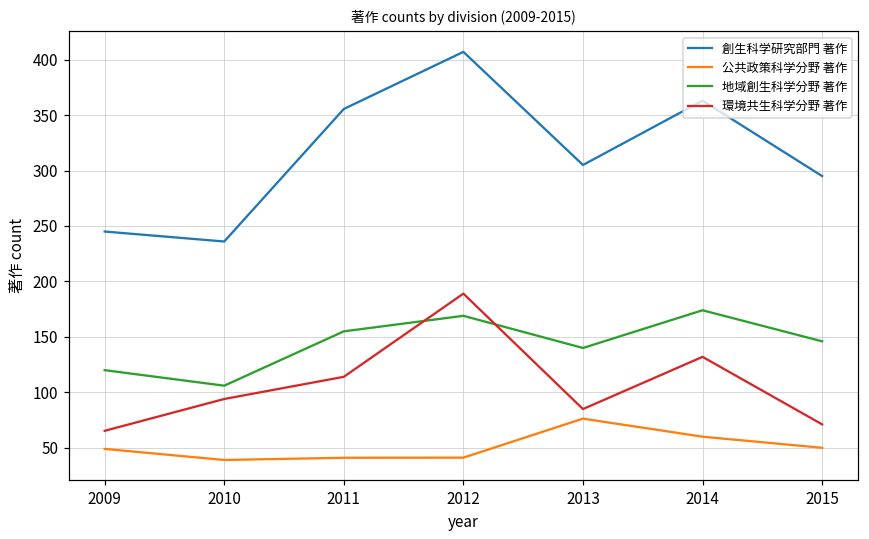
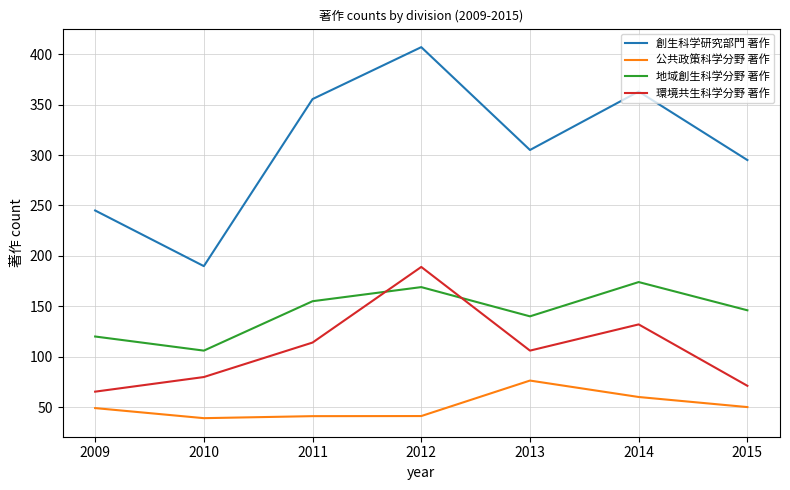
創生科学研究部門 著作, 2010: 236 -> 190
環境共生科学分野 著作, 2010: 94 -> 80
環境共生科学分野 著作, 2013: 85 -> 106
